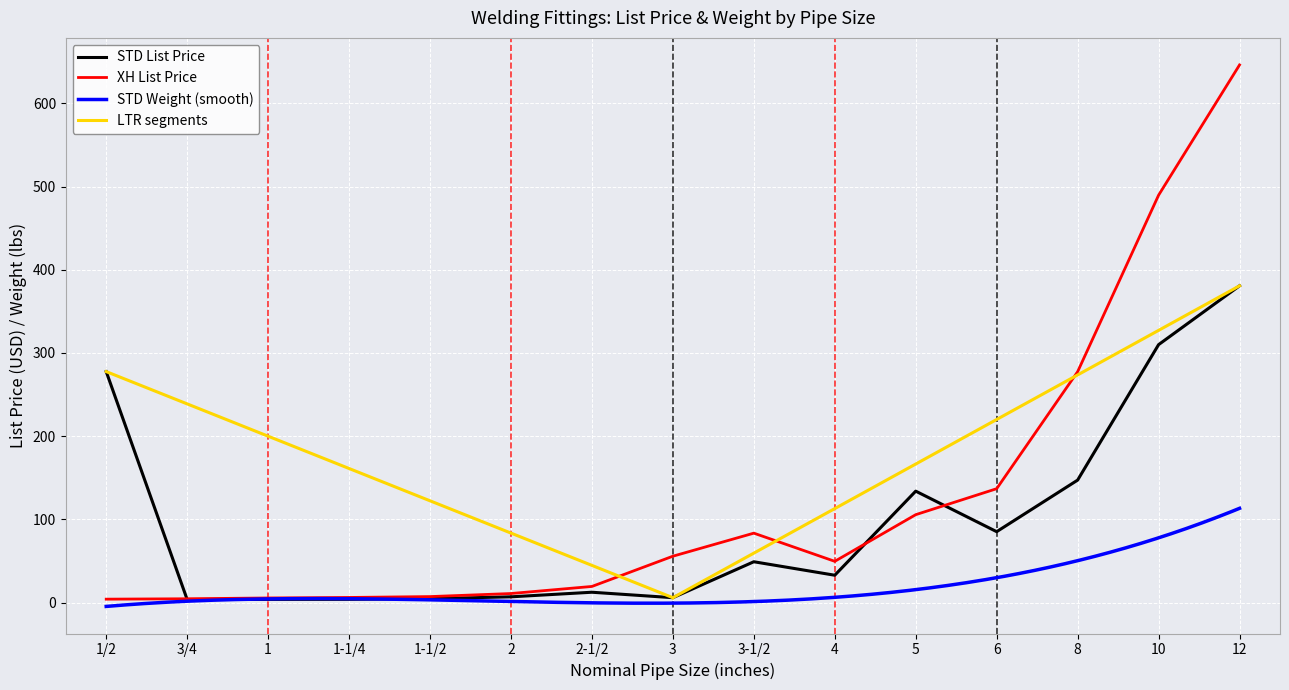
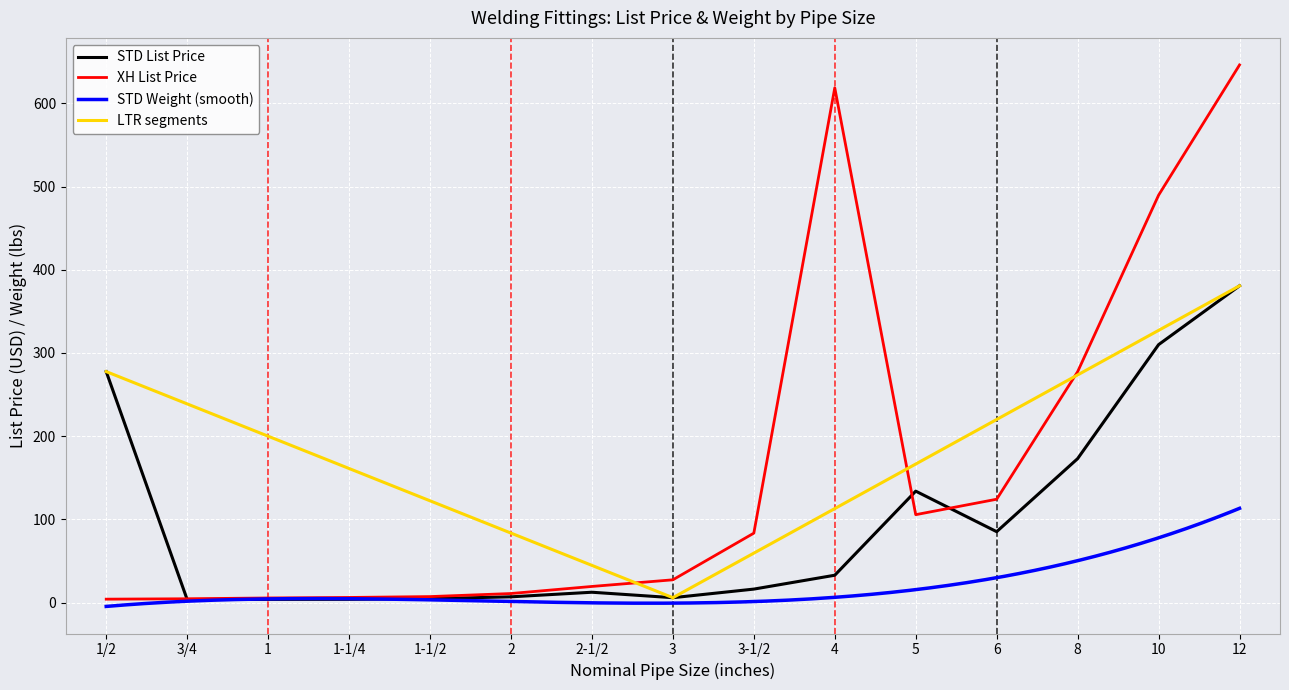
XH List Price, 3: 60 -> 30
STD List Price, 3-1/2: 50 -> 20
XH List Price, 4: 50 -> 620
XH List Price, 6: 140 -> 120
STD List Price, 8: 150 -> 170
